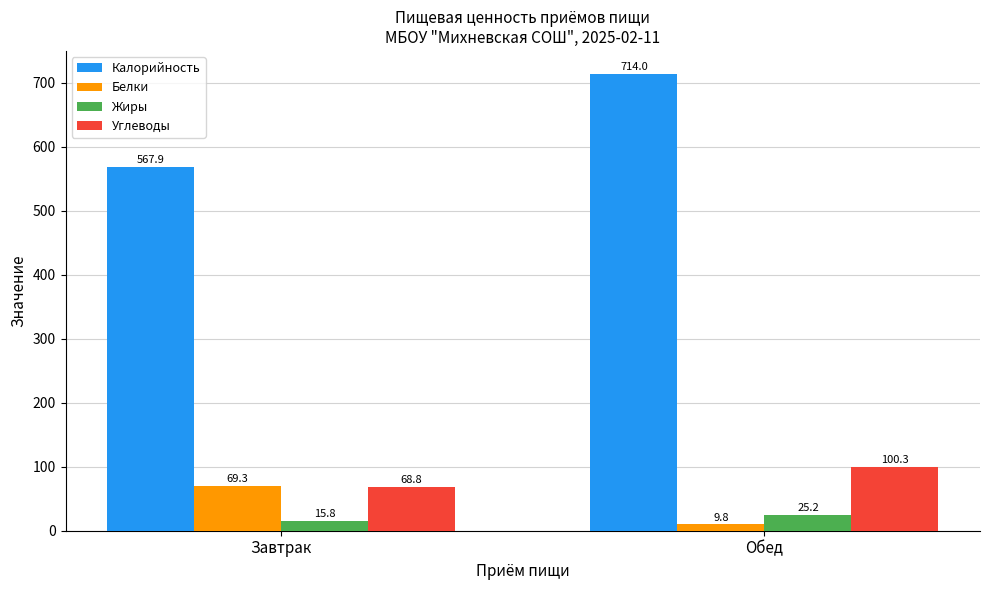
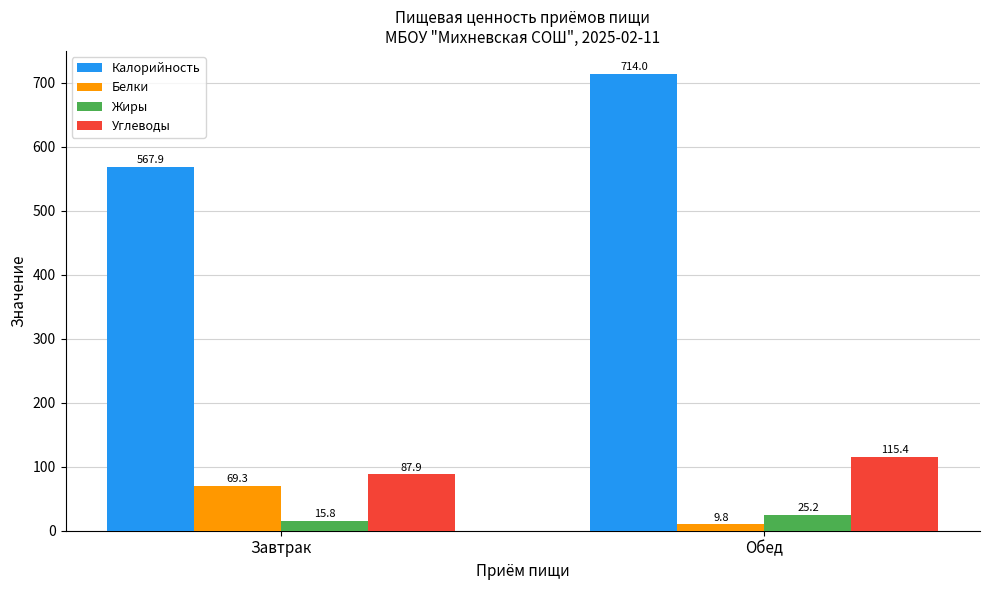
Углеводы, Завтрак: 68.8 -> 87.9
Углеводы, Обед: 100.3 -> 115.4
